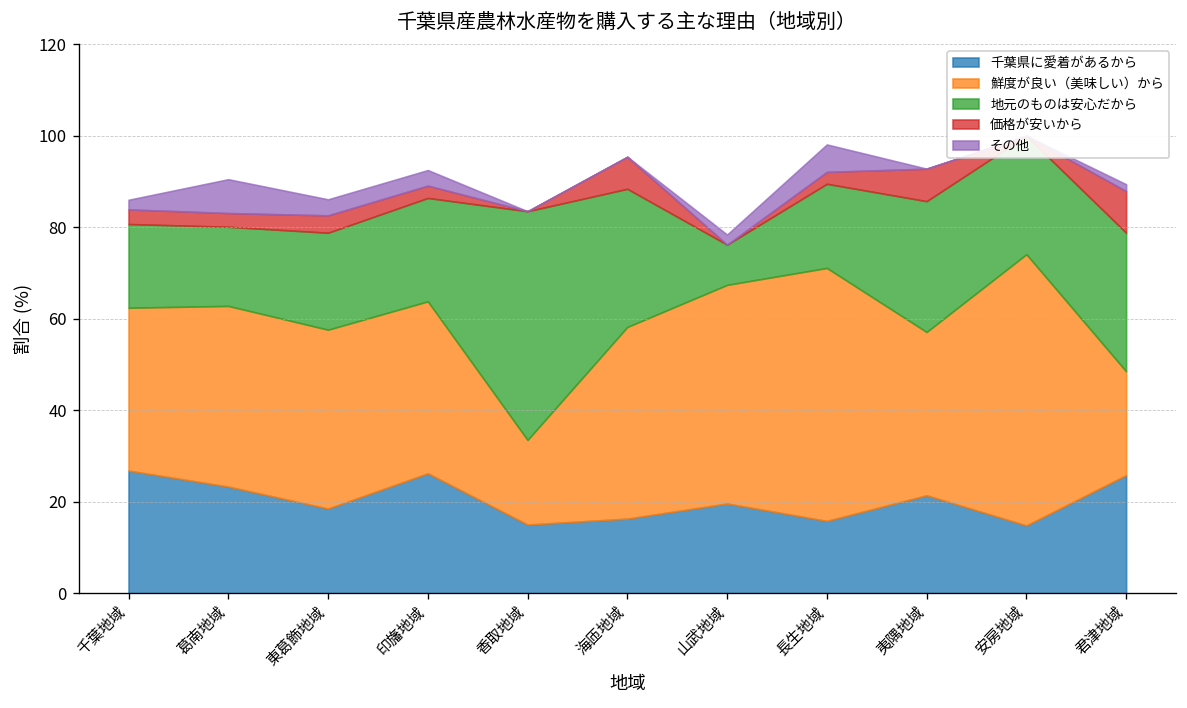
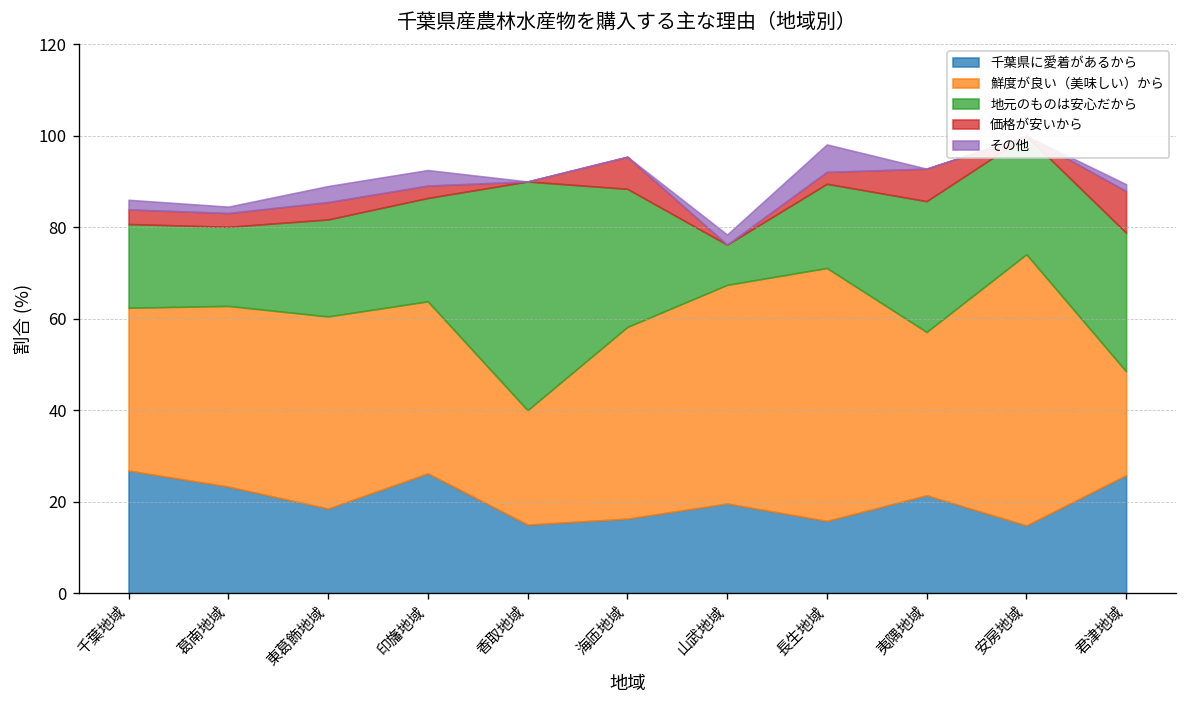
その他, 葛南地域: 7 -> 1
鮮度が良い（美味しい）から, 東葛飾地域: 39 -> 42
鮮度が良い（美味しい）から, 香取地域: 19 -> 25
